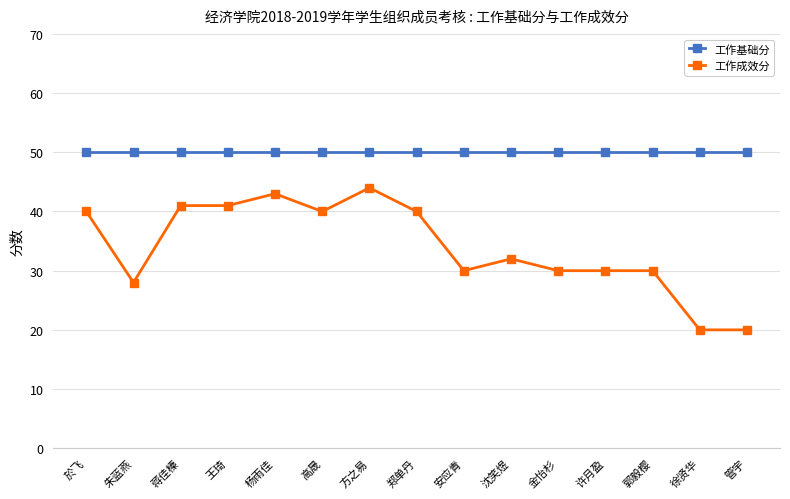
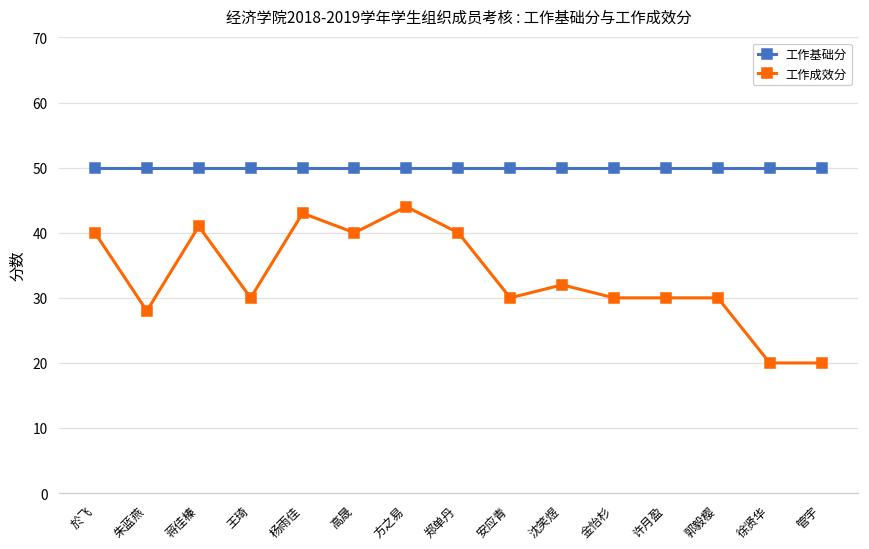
工作成效分, 王琦: 41 -> 30
